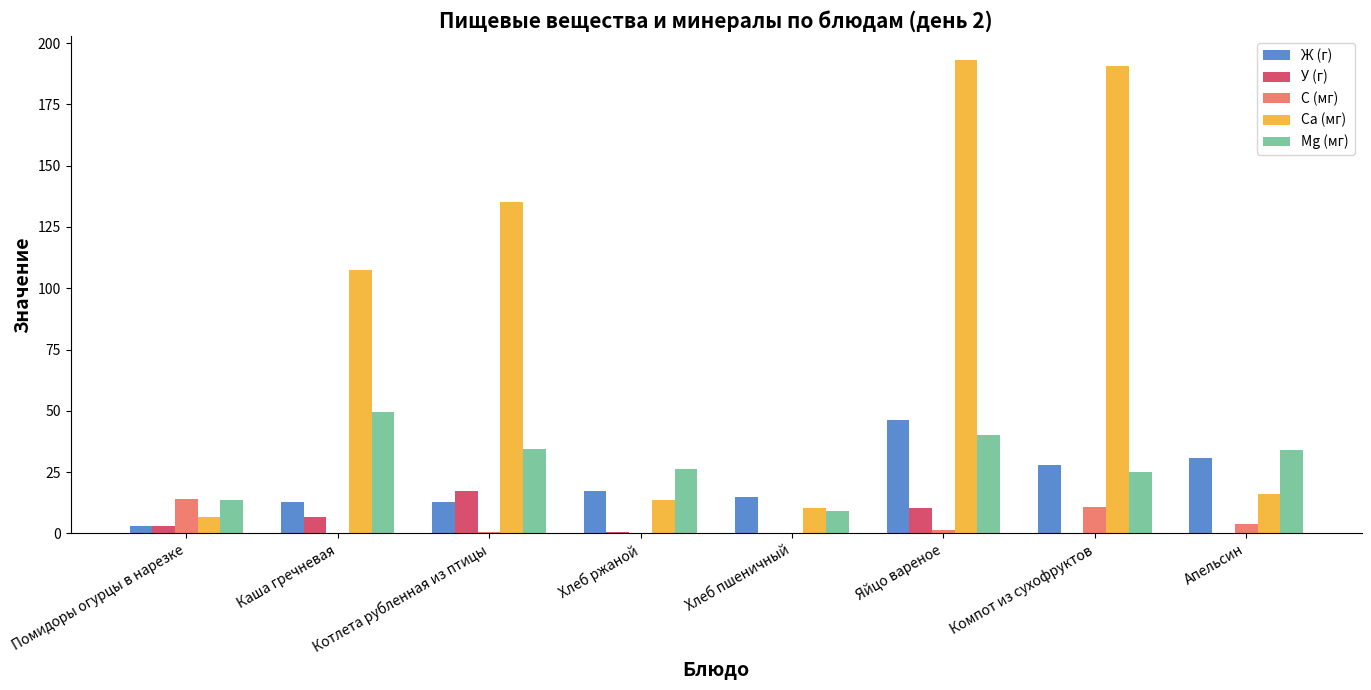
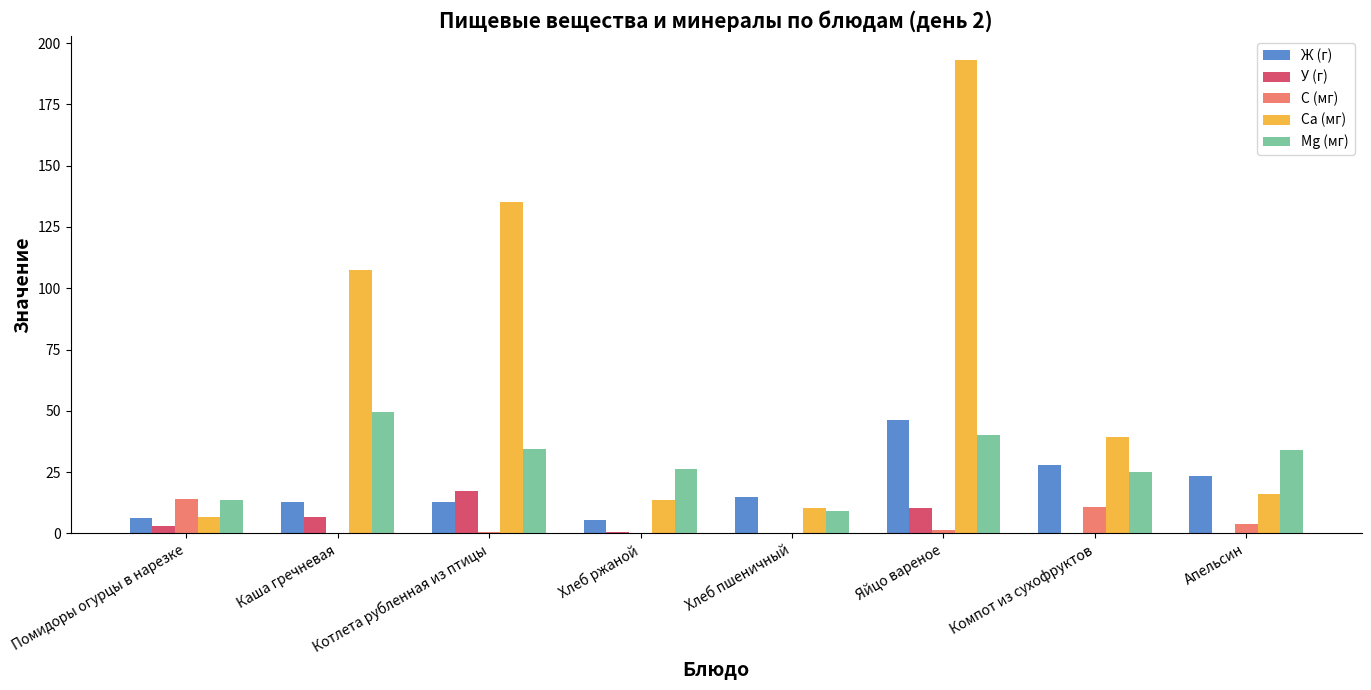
Ж (г), Помидоры огурцы в нарезке: 3 -> 6
Ж (г), Хлеб ржаной: 17 -> 5
Са (мг), Компот из сухофруктов: 191 -> 39
Ж (г), Апельсин: 31 -> 23
